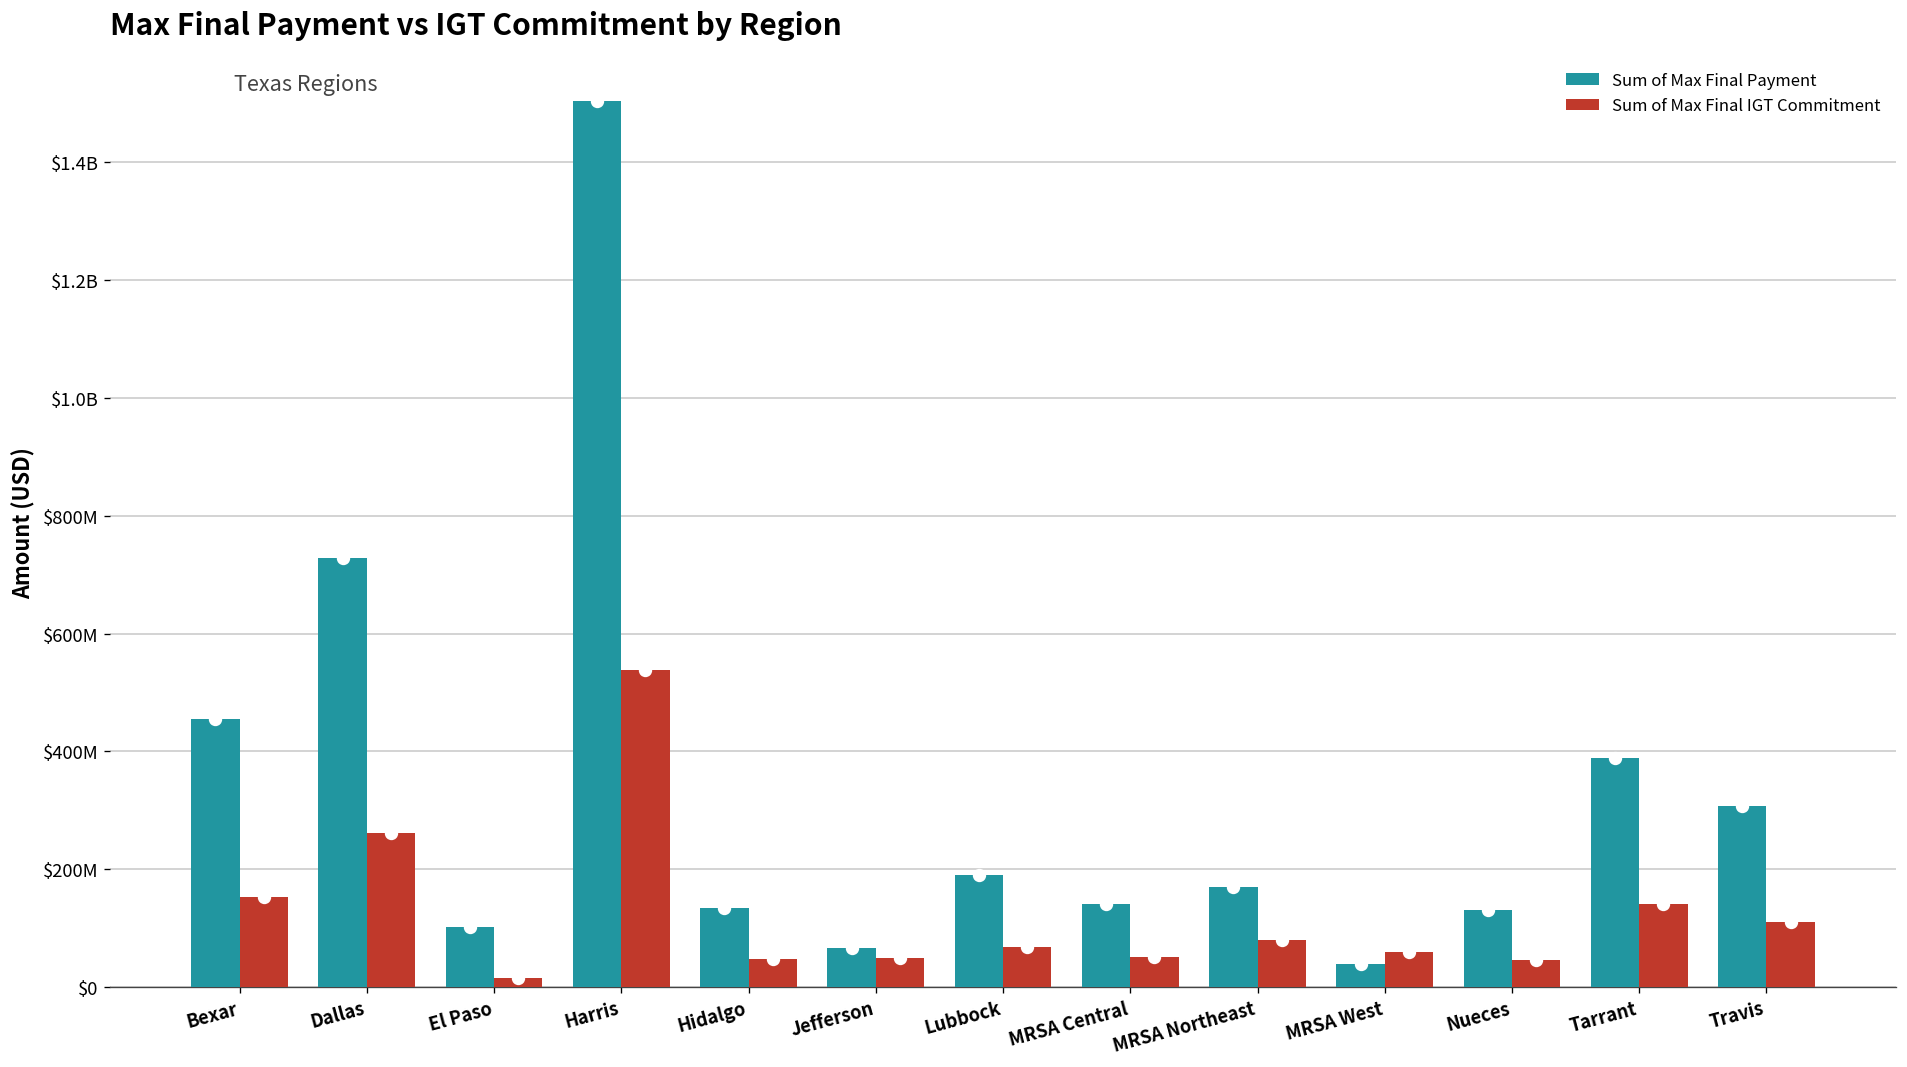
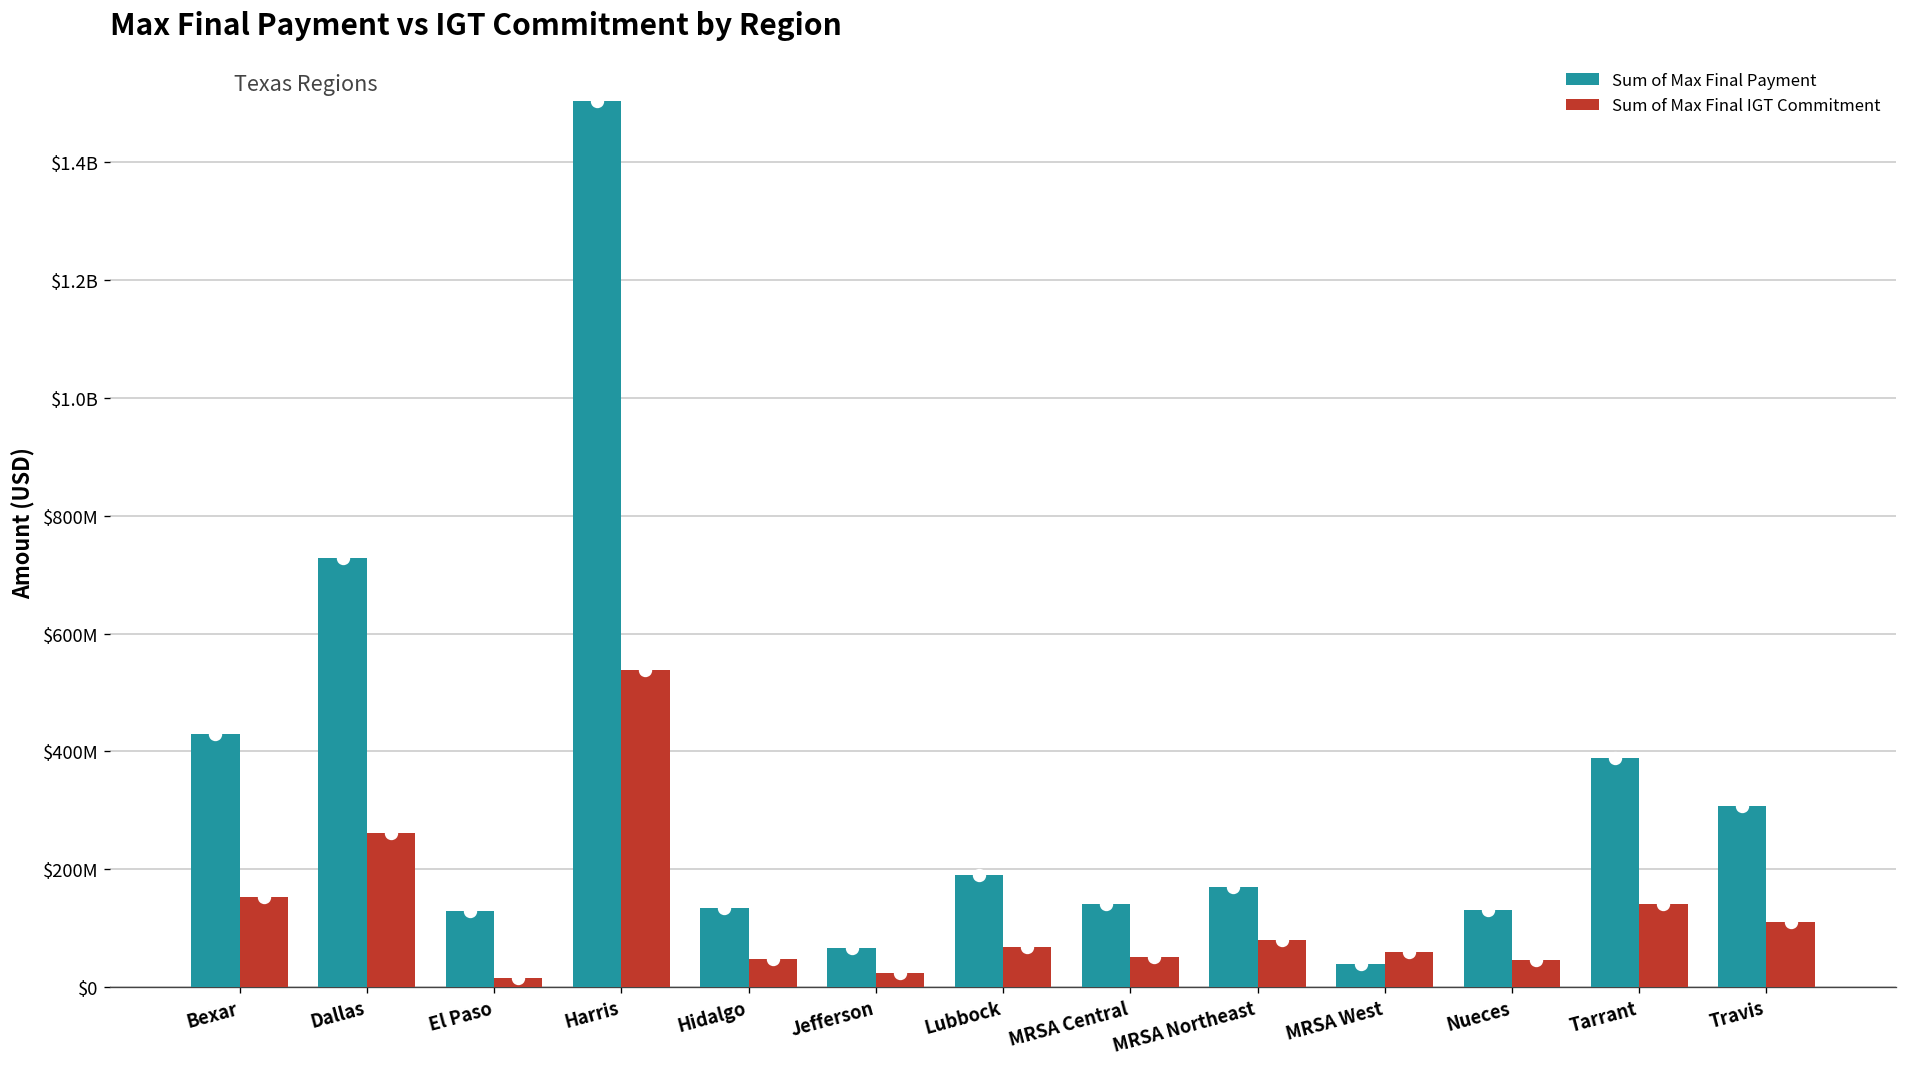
Sum of Max Final Payment, Bexar: $450000000 -> $430000000
Sum of Max Final Payment, El Paso: $100000000 -> $130000000
Sum of Max Final IGT Commitment, Jefferson: $50000000 -> $20000000
